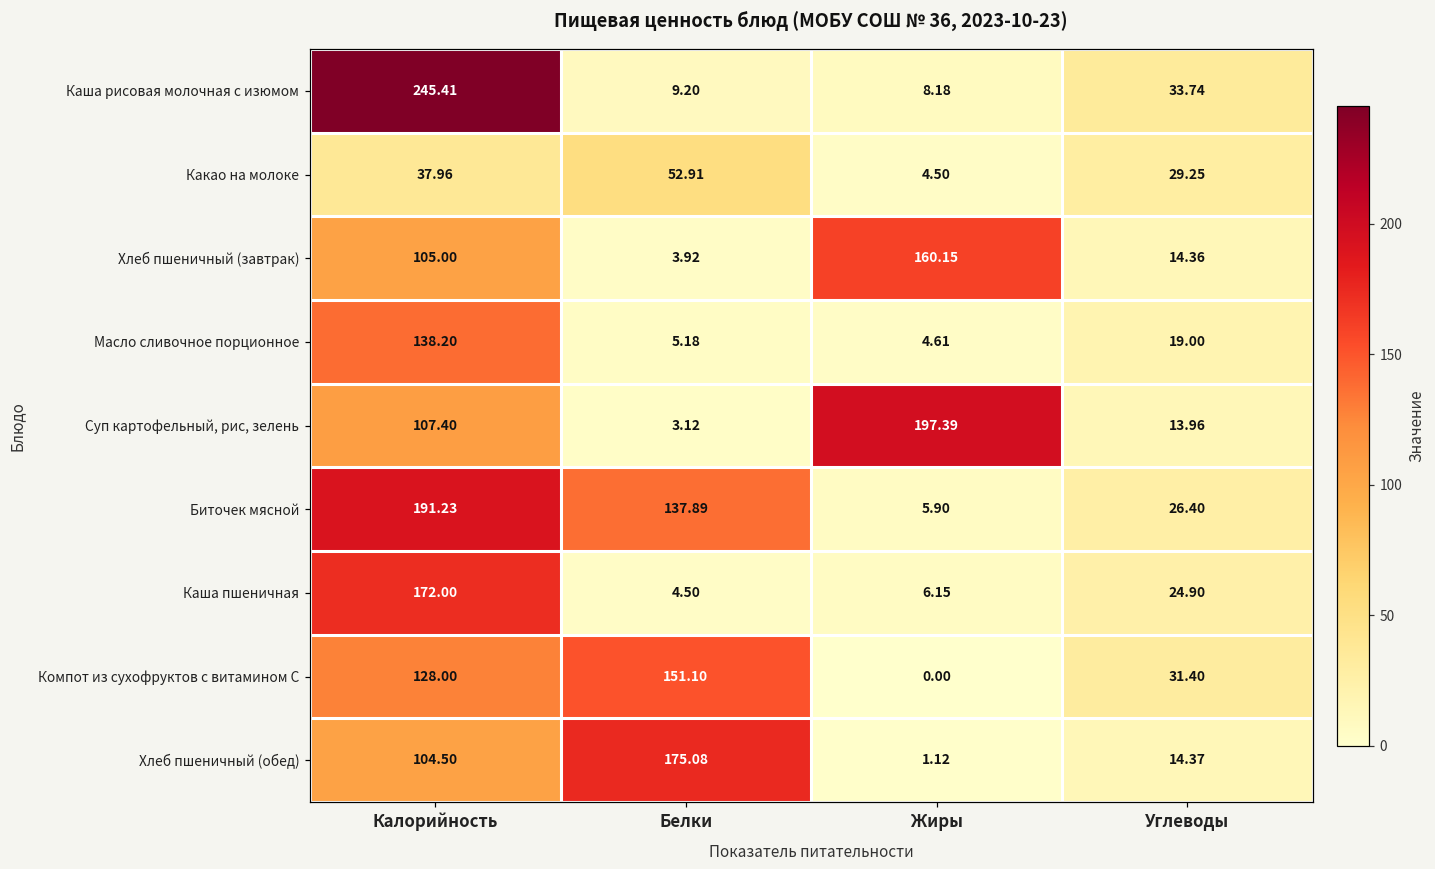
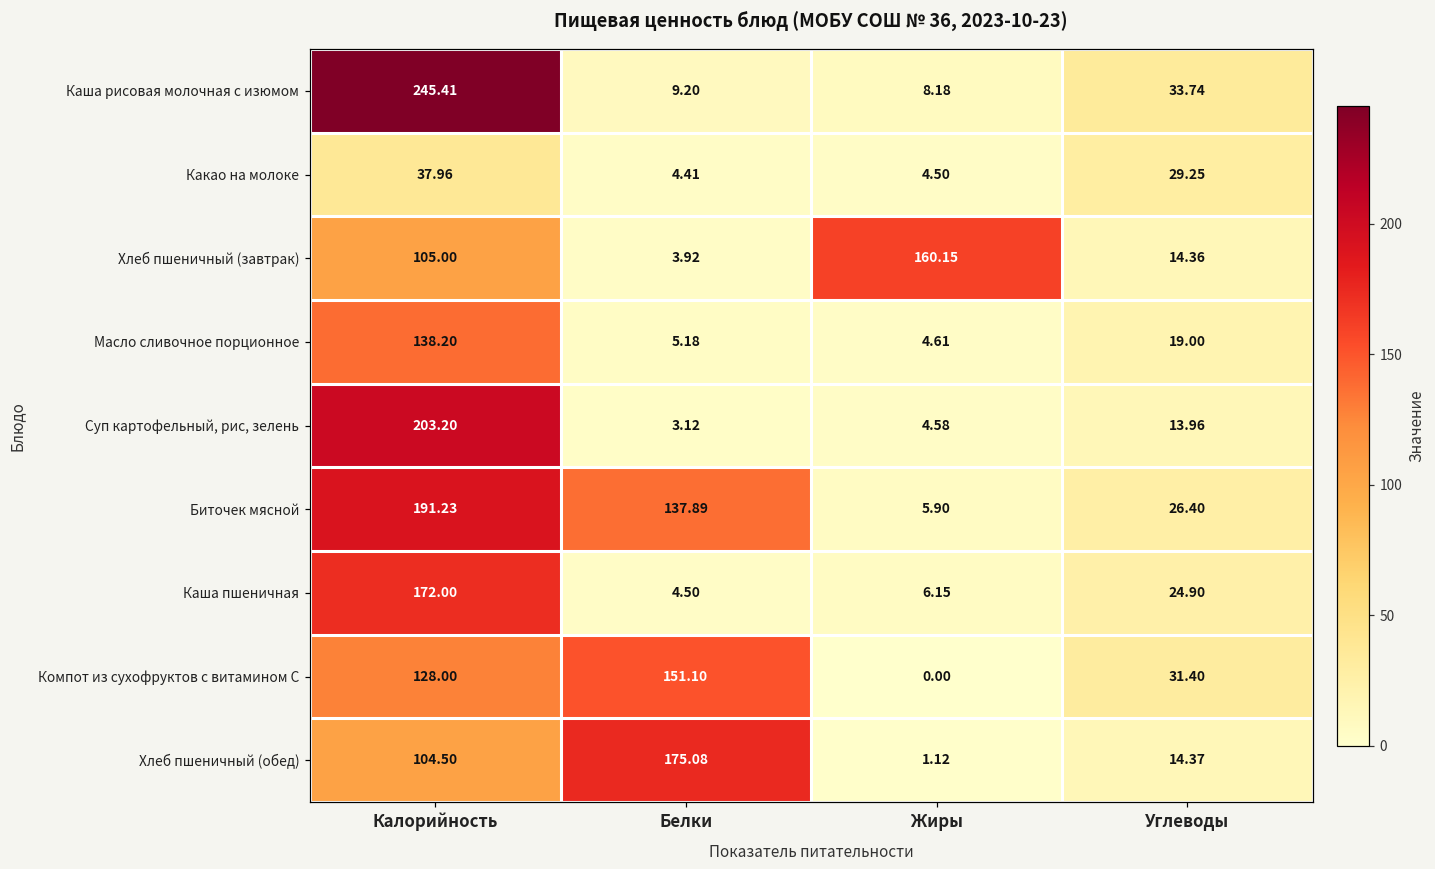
Какао на молоке, Белки: 52.91 -> 4.41
Суп картофельный, рис, зелень, Калорийность: 107.40 -> 203.20
Суп картофельный, рис, зелень, Жиры: 197.39 -> 4.58
